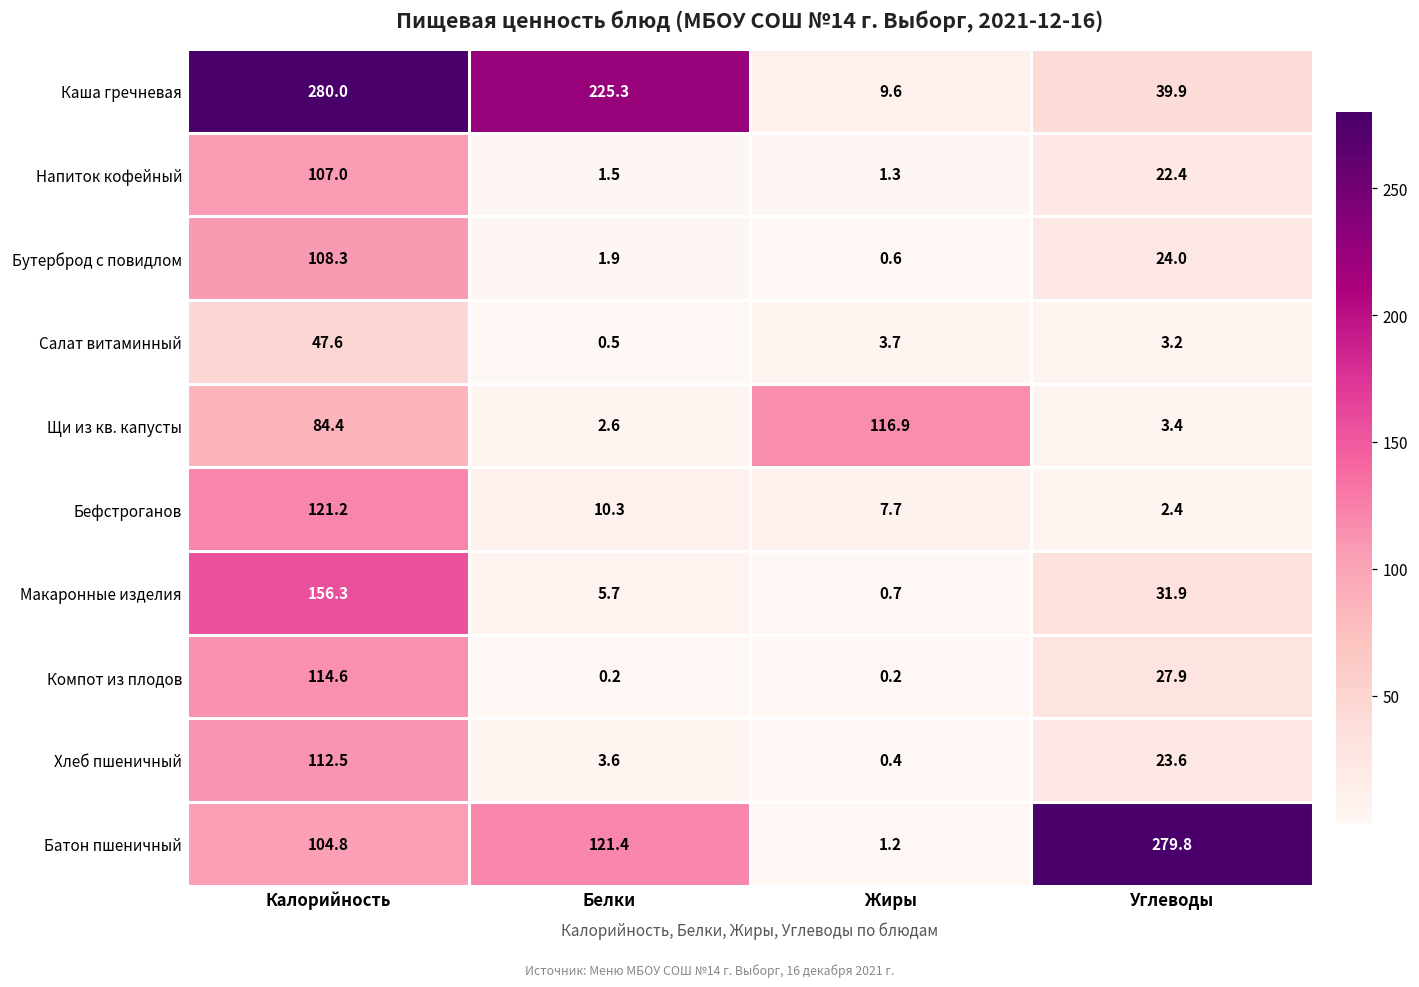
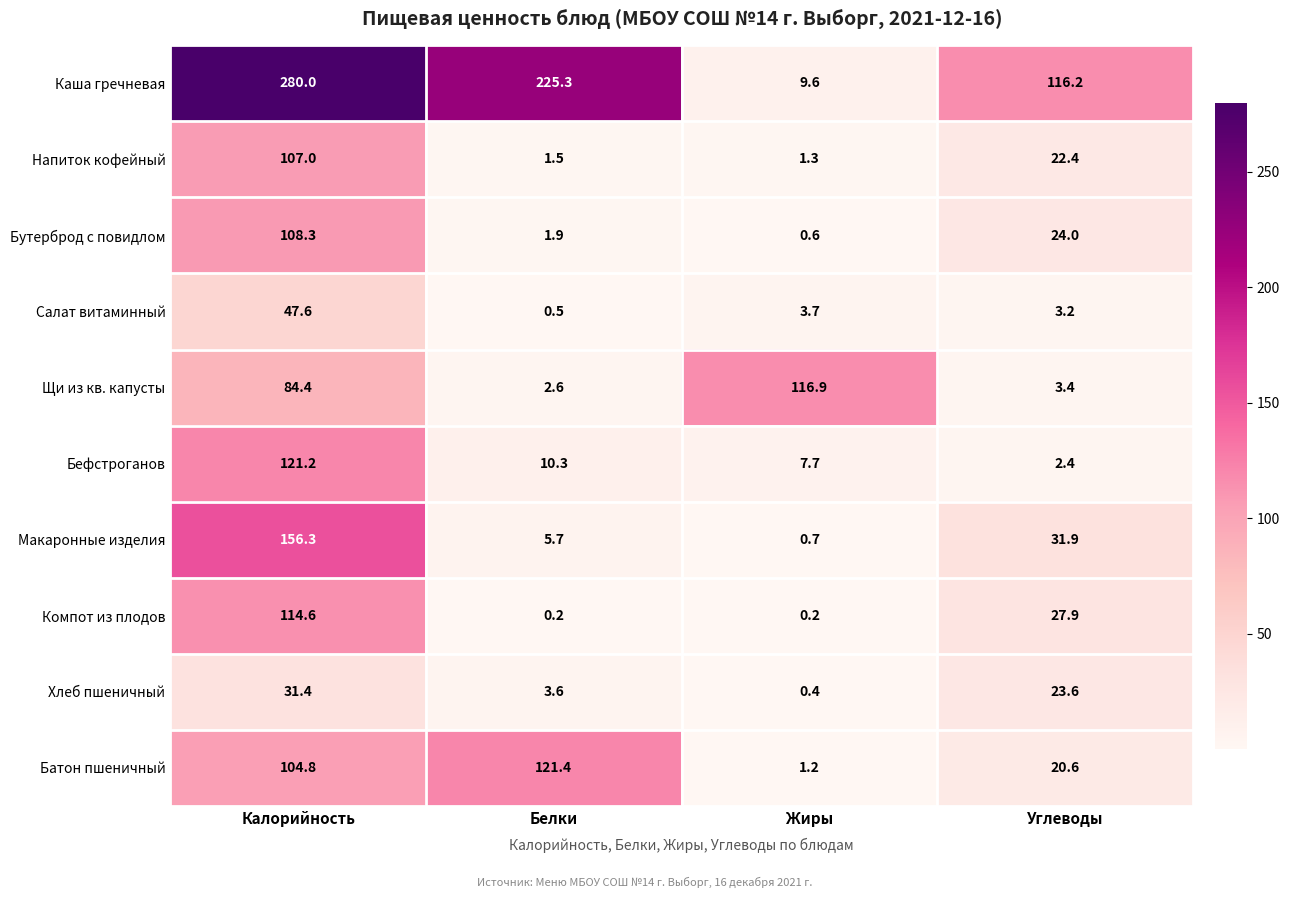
Каша гречневая, Углеводы: 39.9 -> 116.2
Хлеб пшеничный, Калорийность: 112.5 -> 31.4
Батон пшеничный, Углеводы: 279.8 -> 20.6
